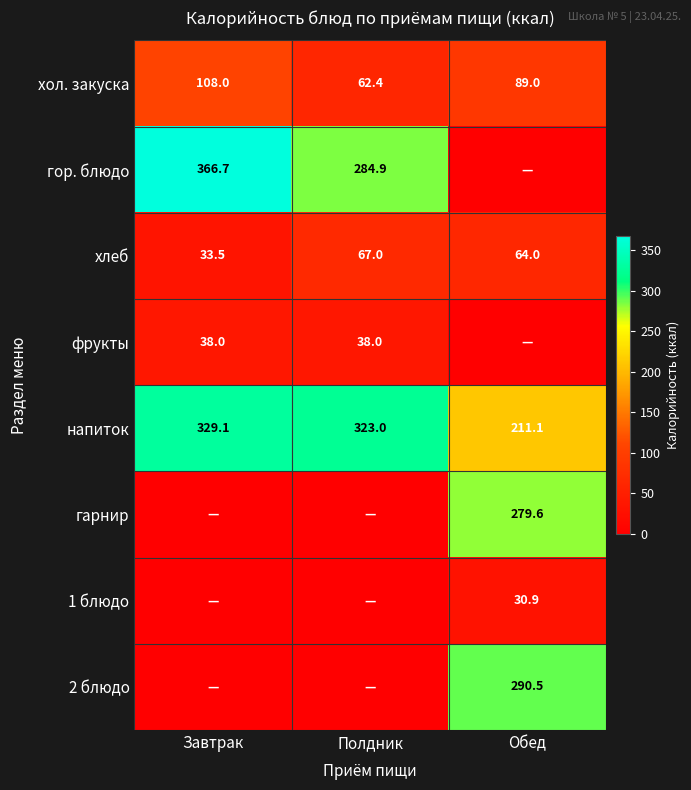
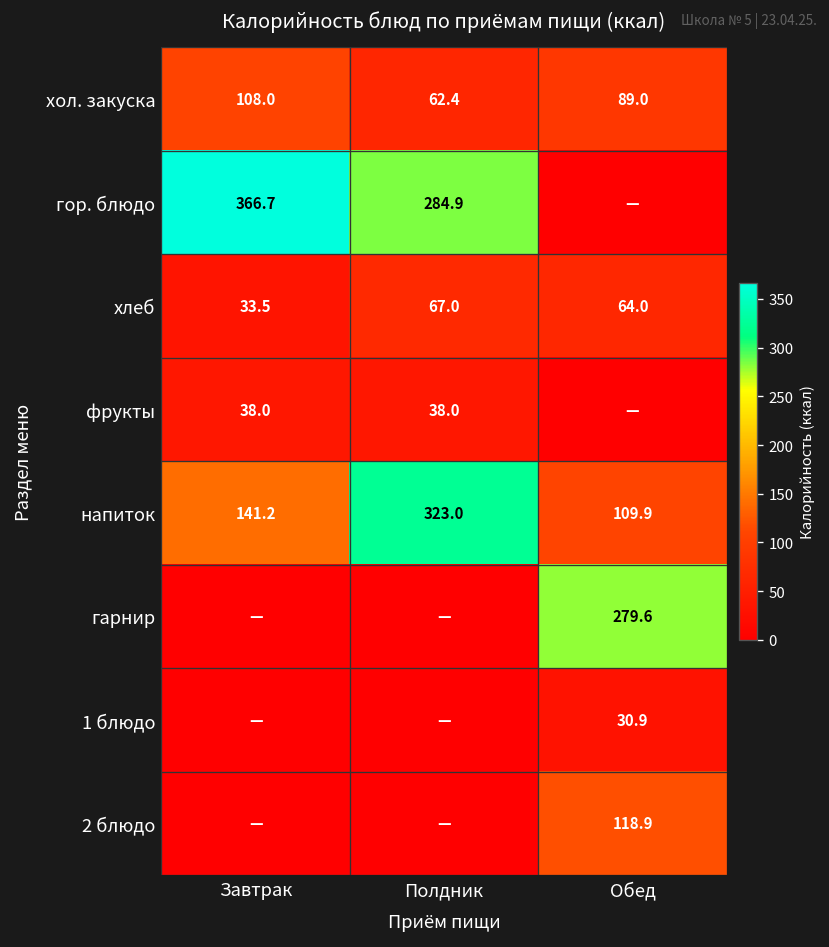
напиток, Завтрак: 329.1 -> 141.2
напиток, Обед: 211.1 -> 109.9
2 блюдо, Обед: 290.5 -> 118.9
